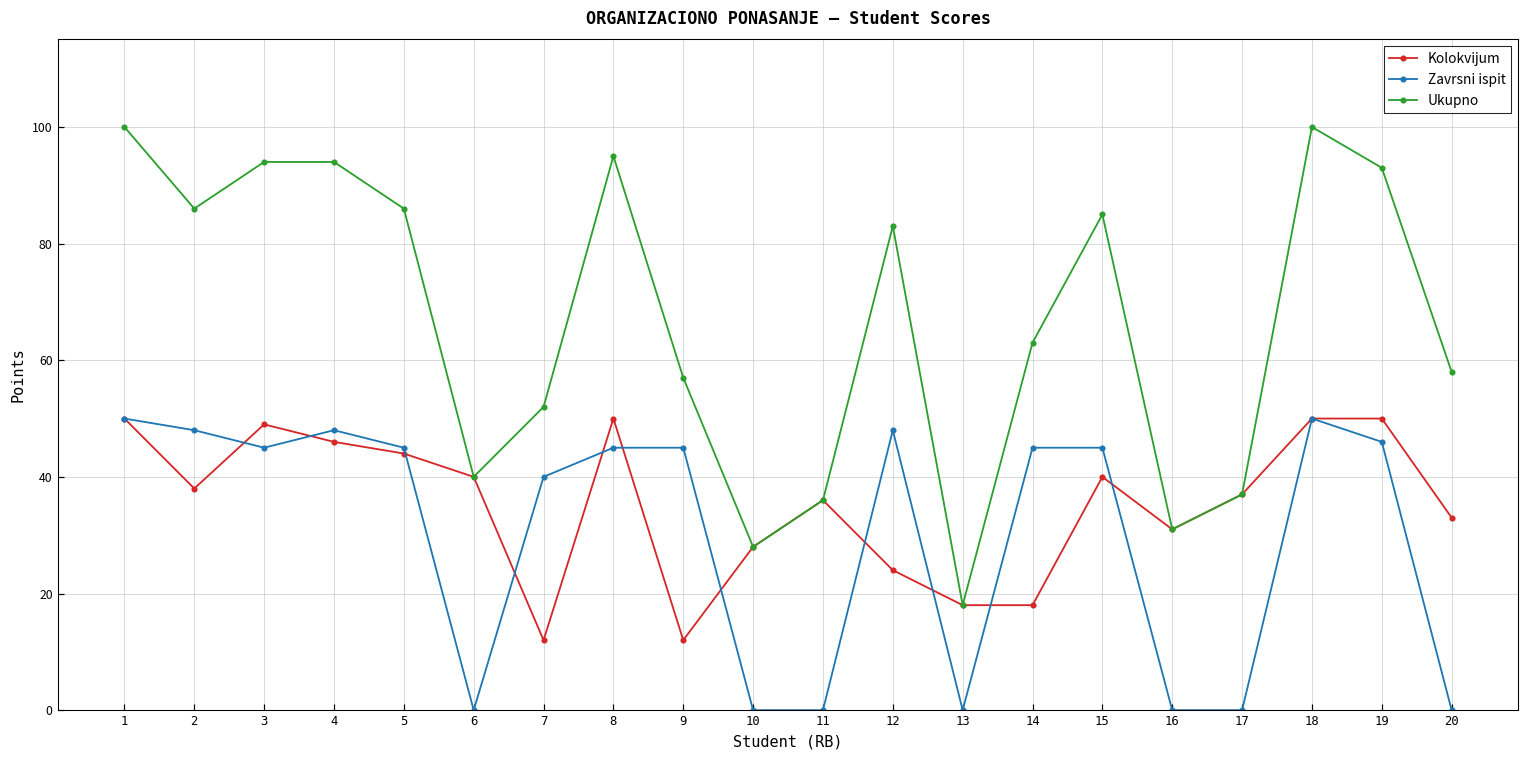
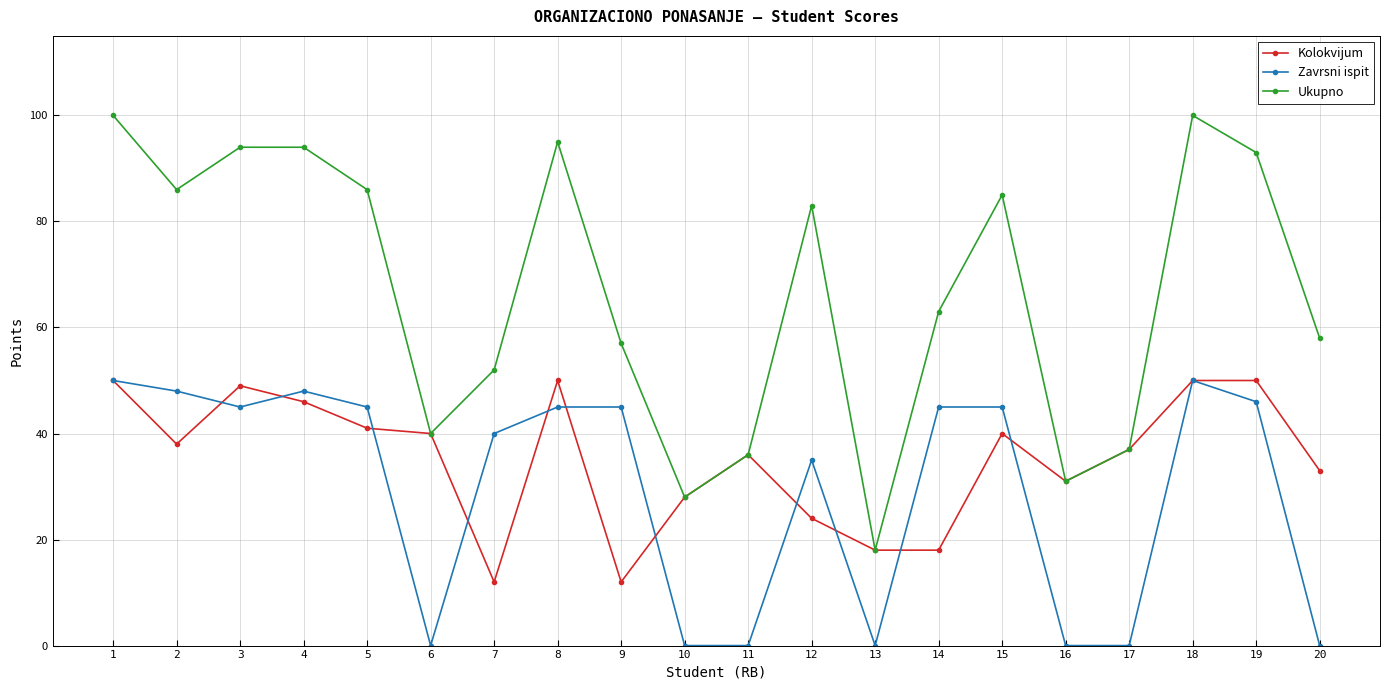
Kolokvijum, 5: 44 -> 41
Zavrsni ispit, 12: 48 -> 35
